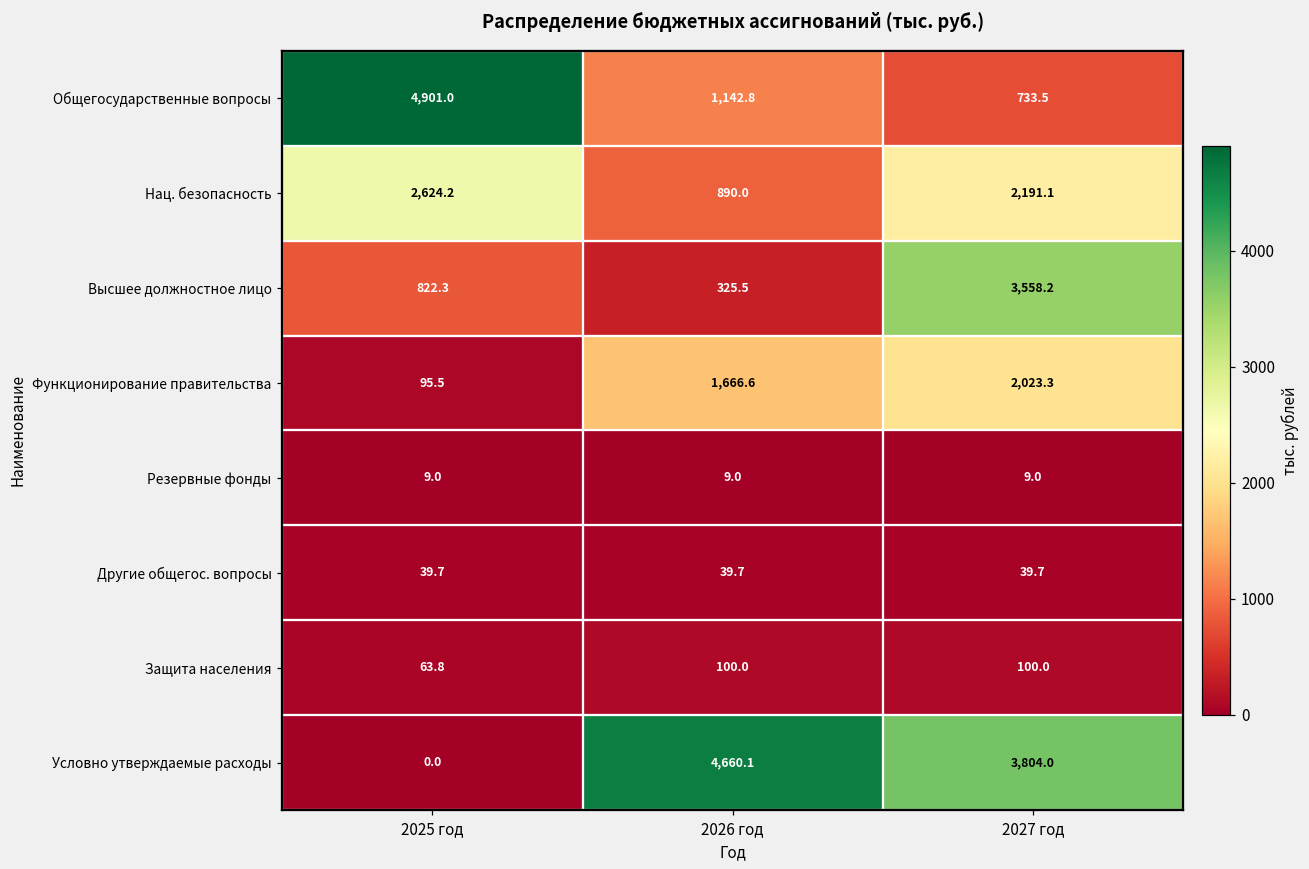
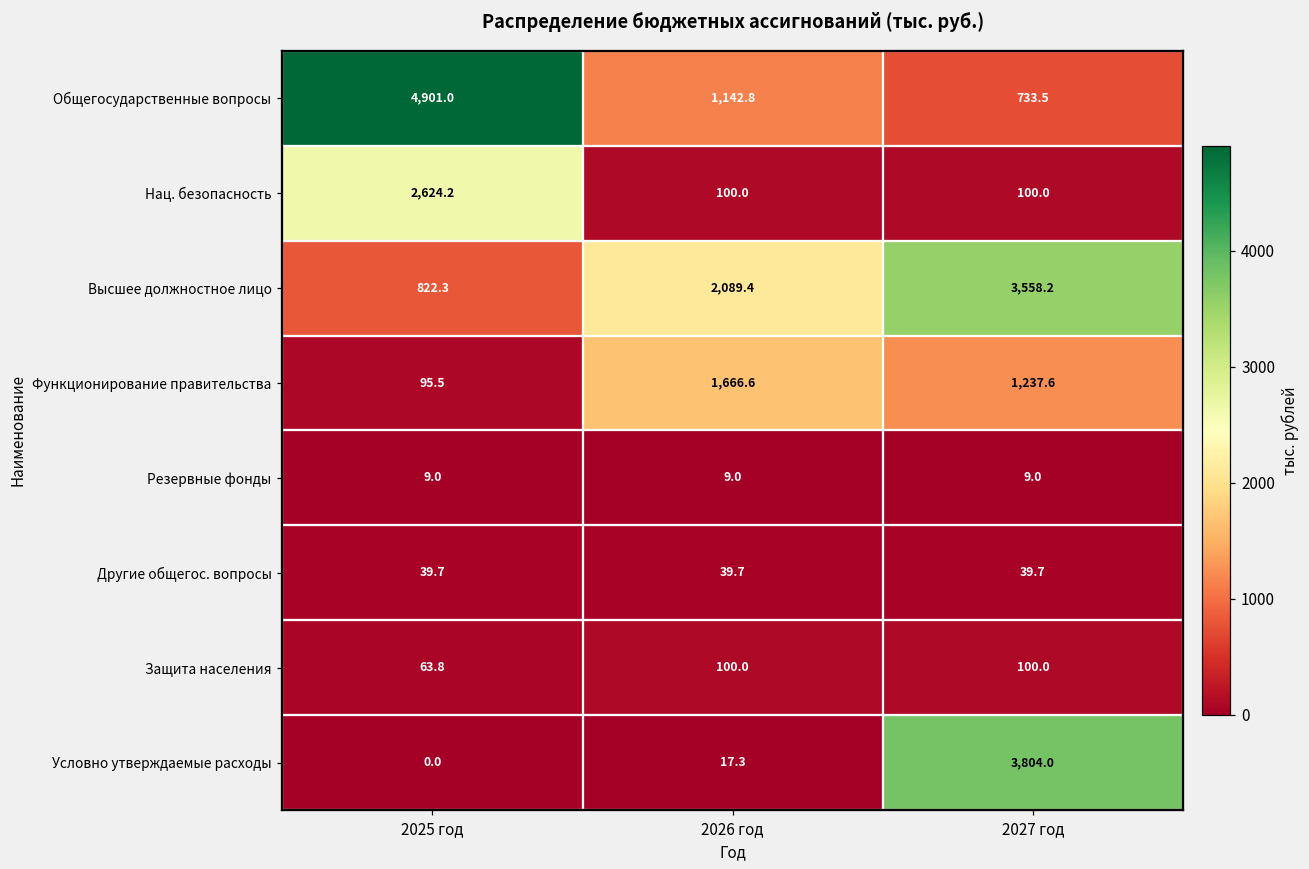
Нац. безопасность, 2026 год: 890.0 -> 100.0
Нац. безопасность, 2027 год: 2,191.1 -> 100.0
Высшее должностное лицо, 2026 год: 325.5 -> 2,089.4
Функционирование правительства, 2027 год: 2,023.3 -> 1,237.6
Условно утверждаемые расходы, 2026 год: 4,660.1 -> 17.3
